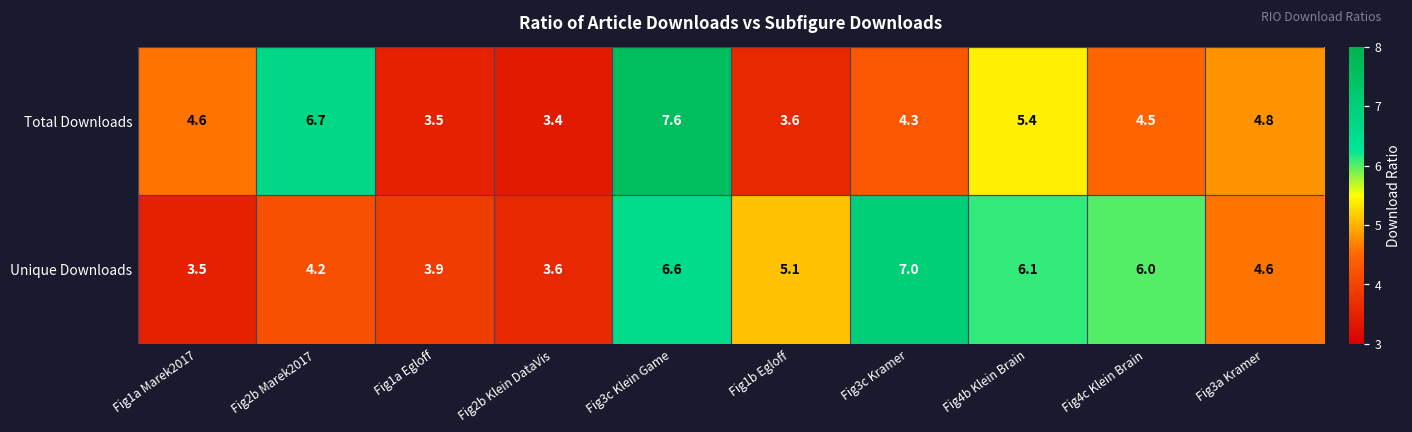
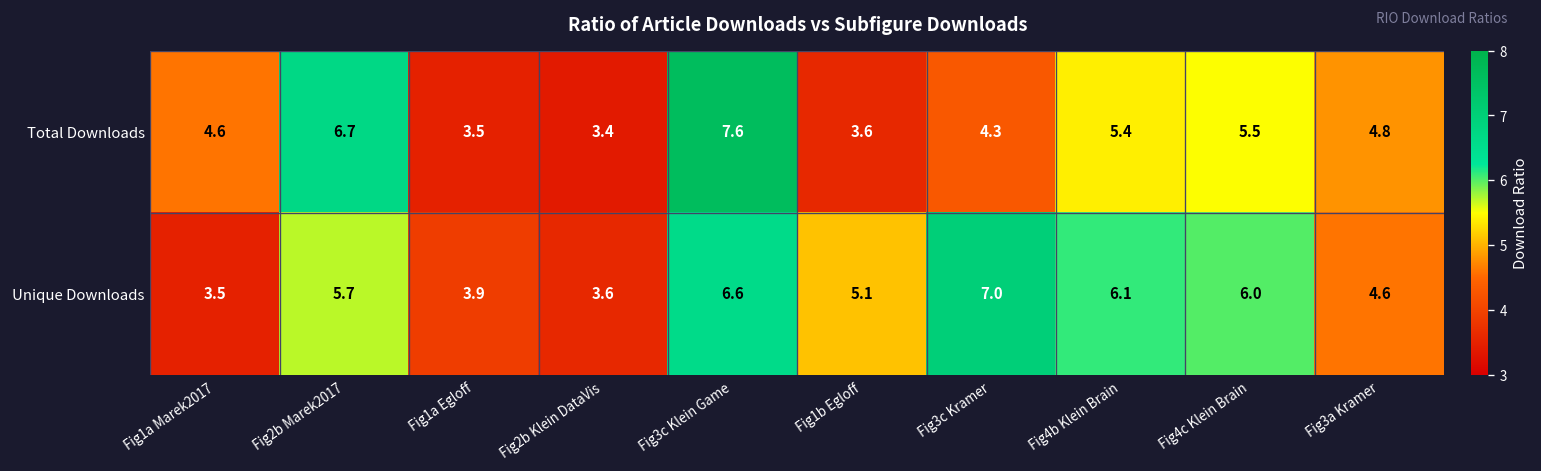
Total Downloads, Fig4c Klein Brain: 4.5 -> 5.5
Unique Downloads, Fig2b Marek2017: 4.2 -> 5.7
